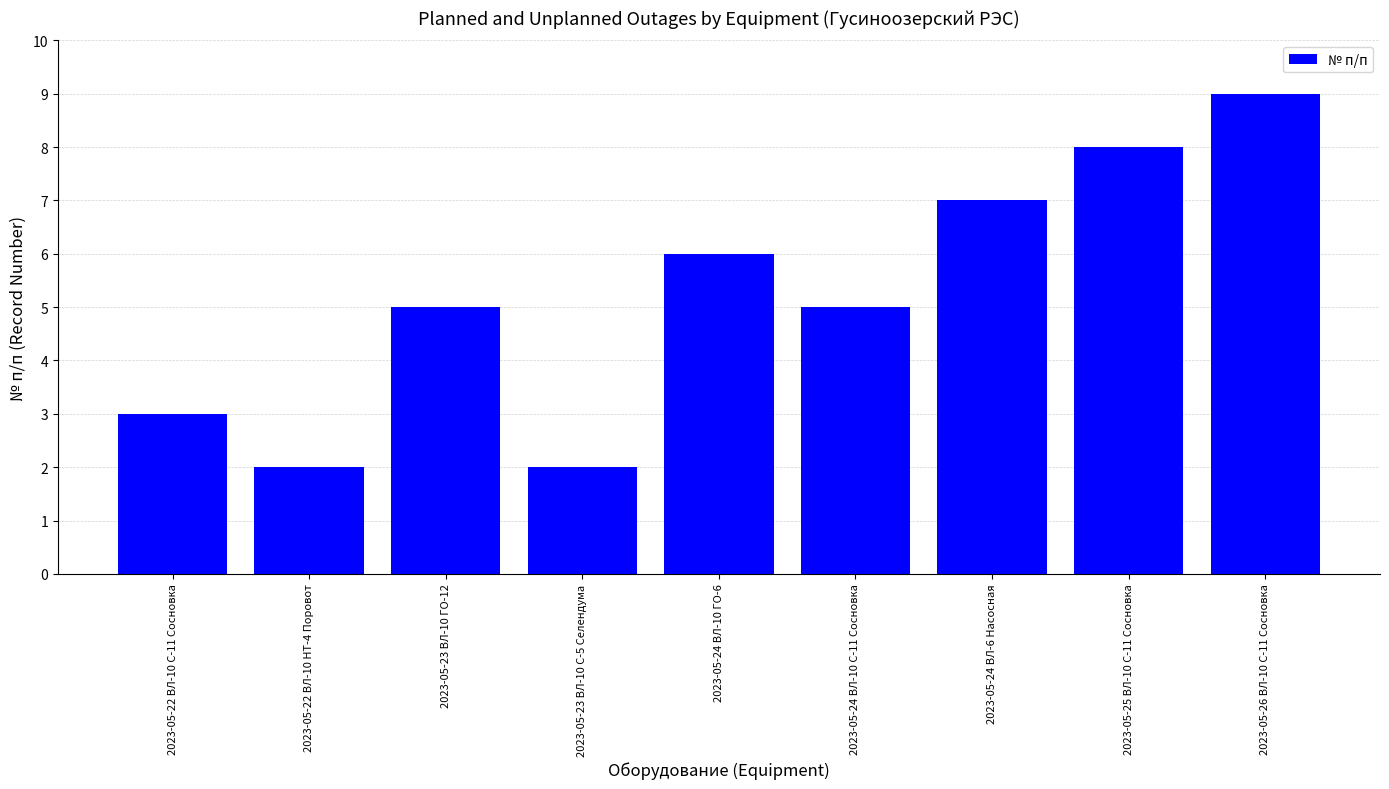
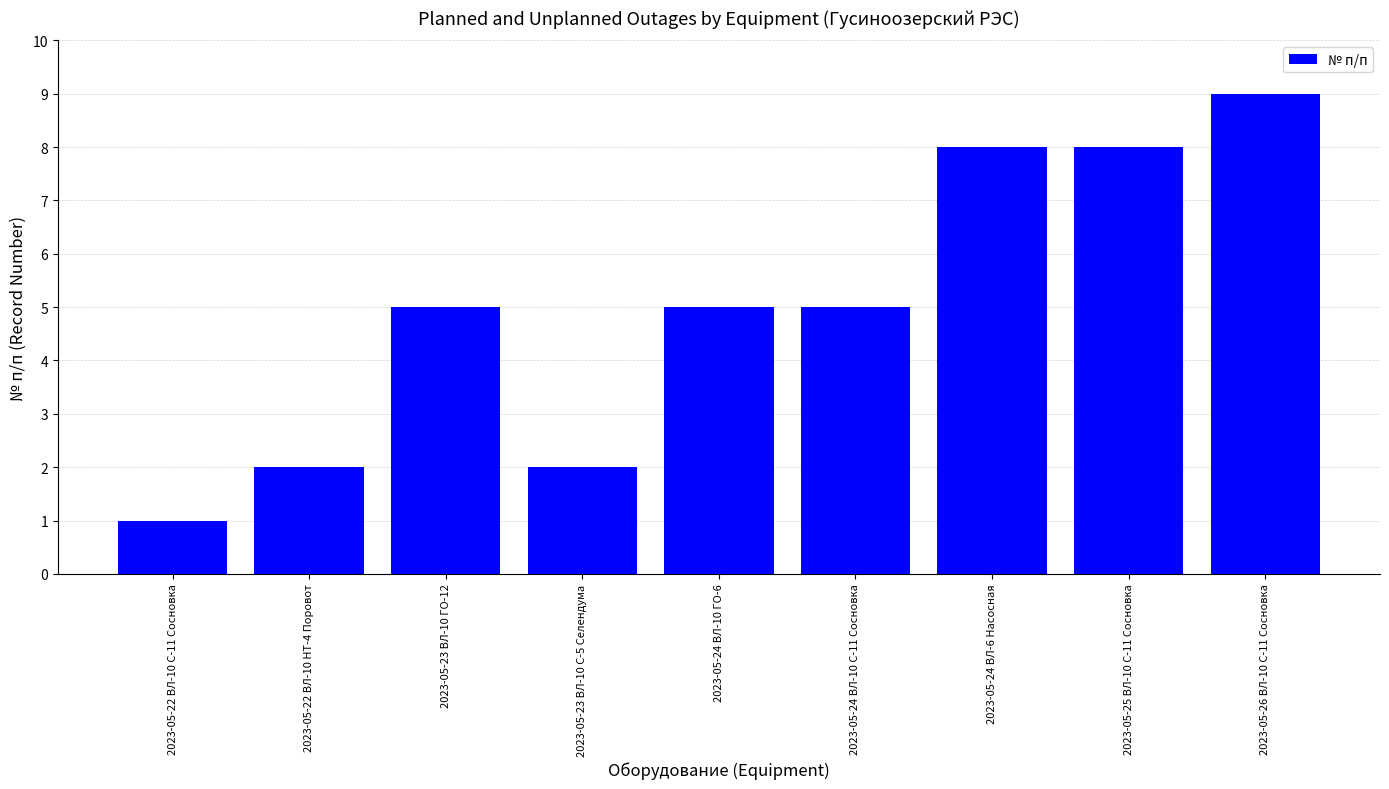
2023-05-22 ВЛ-10 С-11 Сосновка: 3 -> 1
2023-05-24 ВЛ-10 ГО-6: 6 -> 5
2023-05-24 ВЛ-6 Насосная: 7 -> 8
